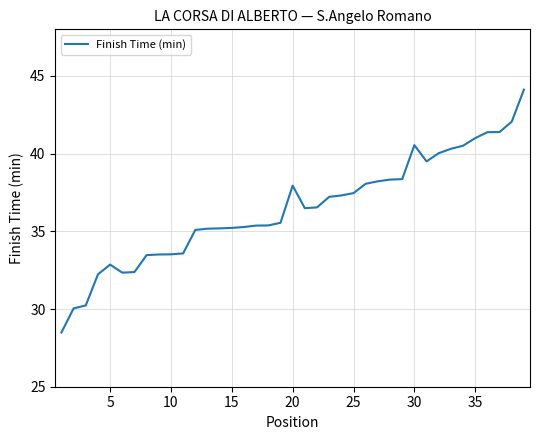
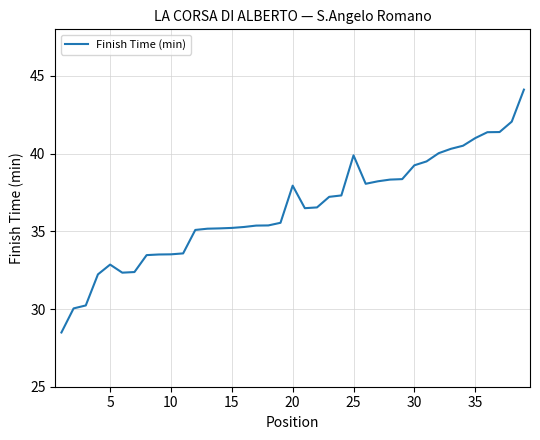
25: 37.5 -> 39.9
30: 40.6 -> 39.3
